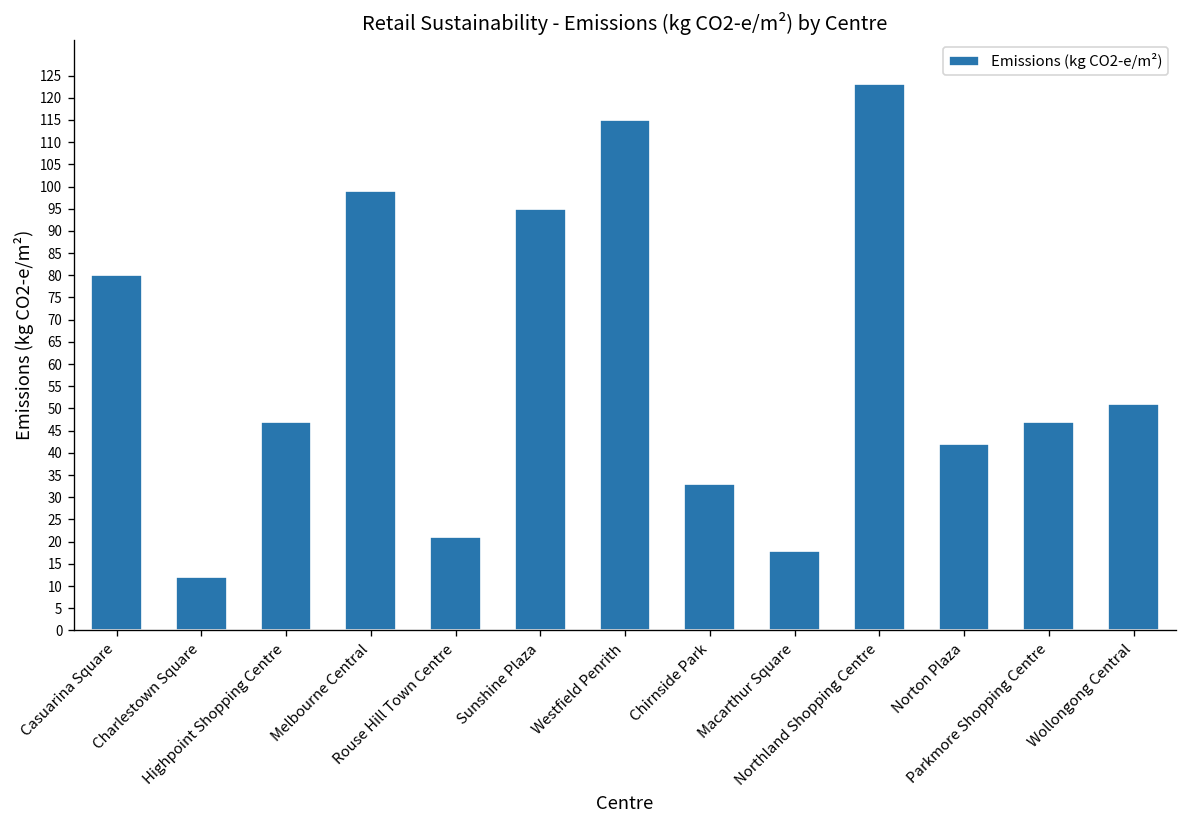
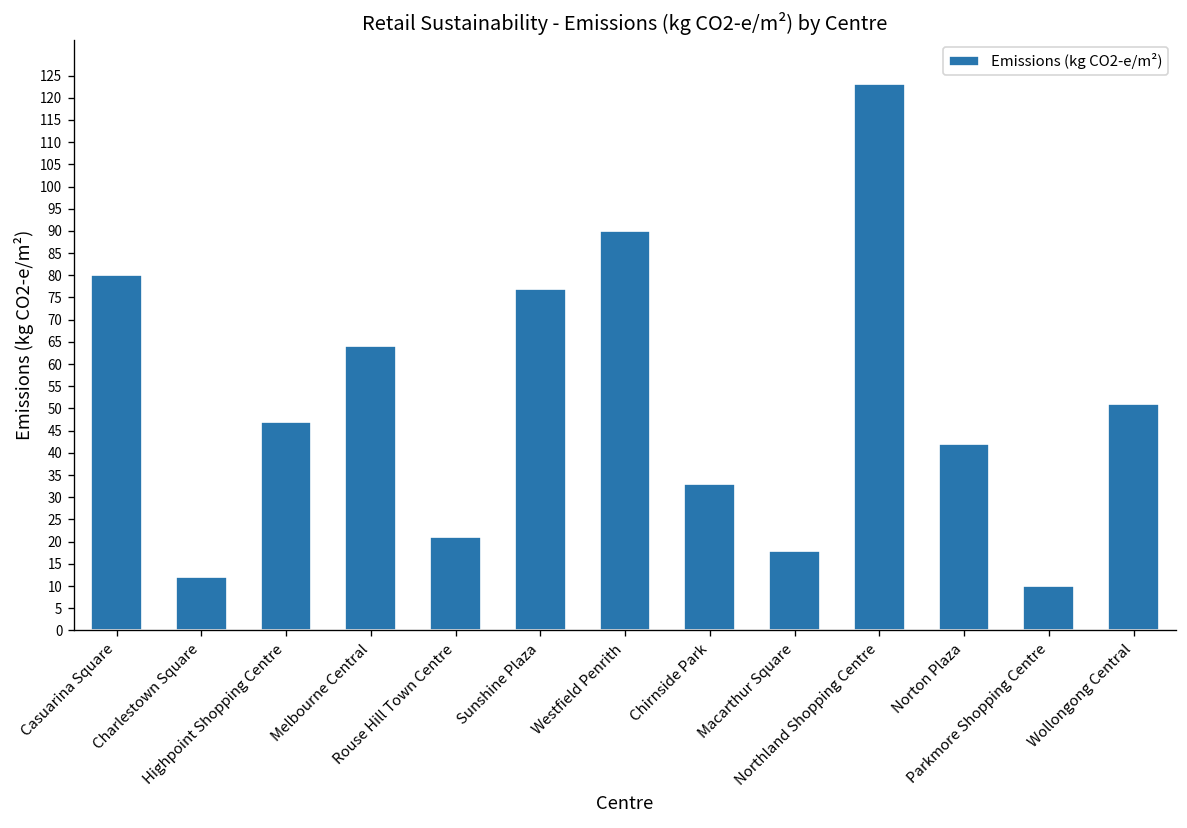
Melbourne Central: 99 -> 64
Sunshine Plaza: 95 -> 77
Westfield Penrith: 115 -> 90
Parkmore Shopping Centre: 47 -> 10
